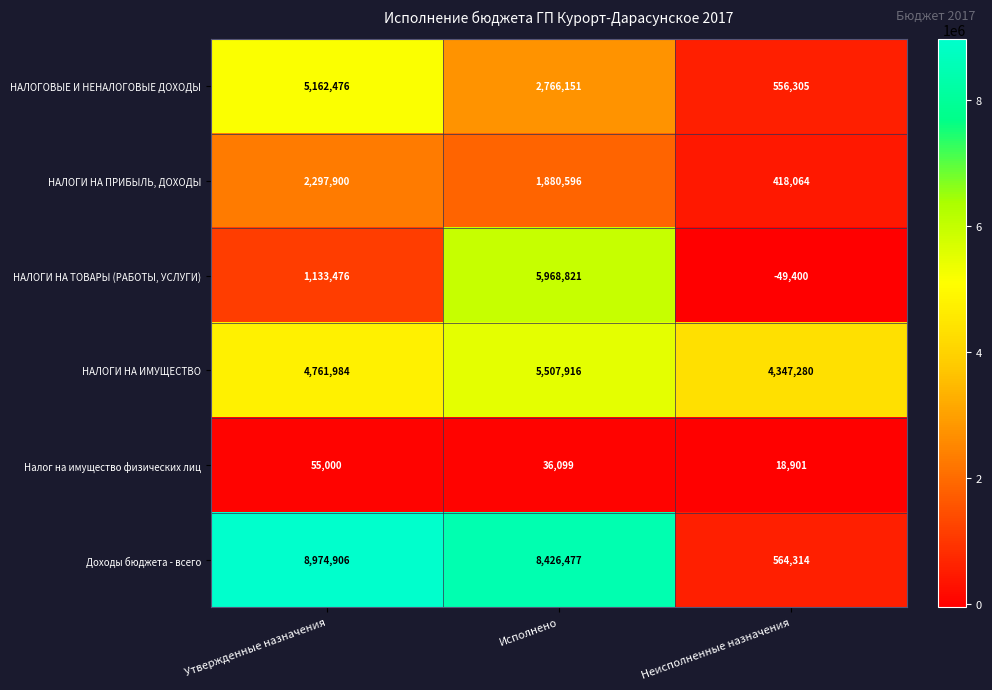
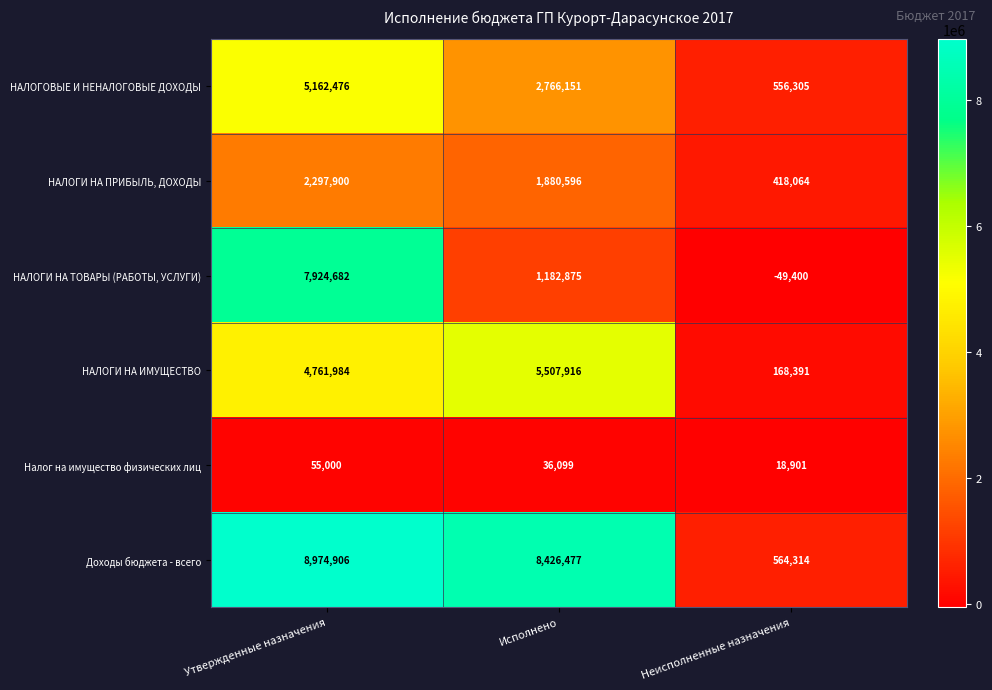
НАЛОГИ НА ТОВАРЫ (РАБОТЫ, УСЛУГИ), Утвержденные назначения: 1,133,476 -> 7,924,682
НАЛОГИ НА ТОВАРЫ (РАБОТЫ, УСЛУГИ), Исполнено: 5,968,821 -> 1,182,875
НАЛОГИ НА ИМУЩЕСТВО, Неисполненные назначения: 4,347,280 -> 168,391
